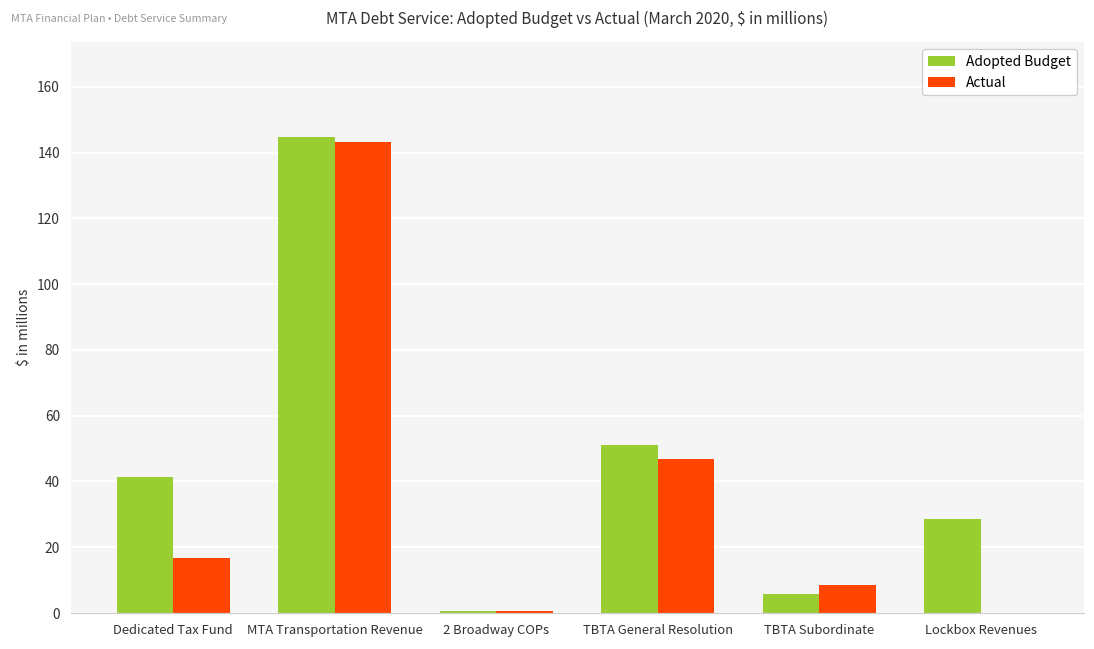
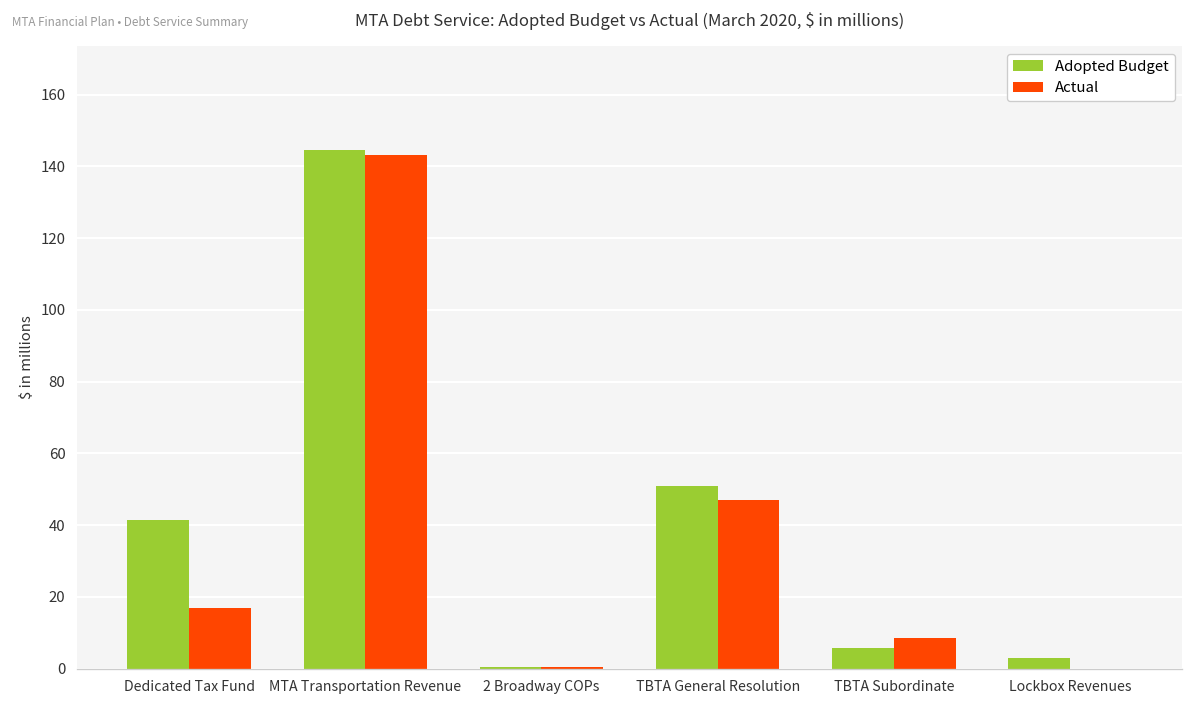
Adopted Budget, Lockbox Revenues: 29 -> 3
